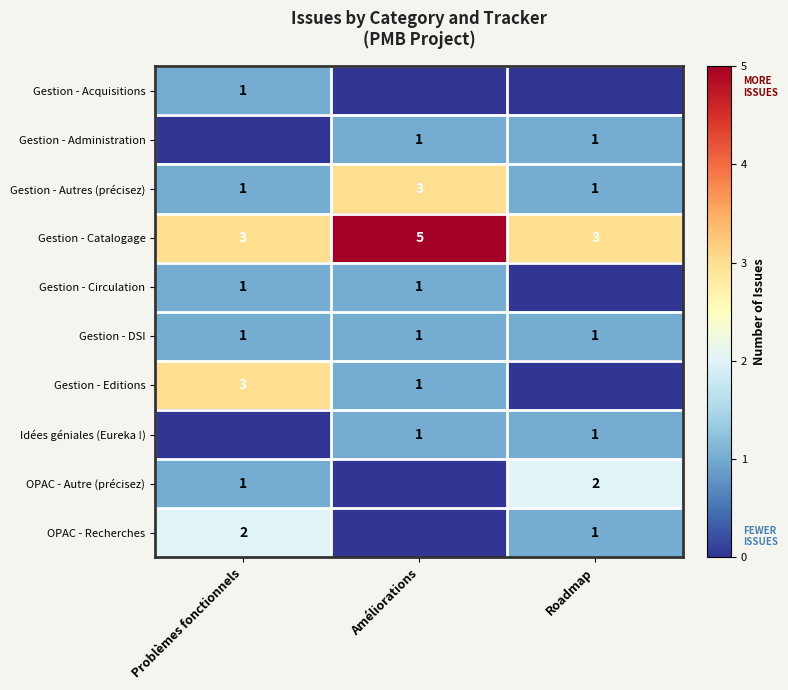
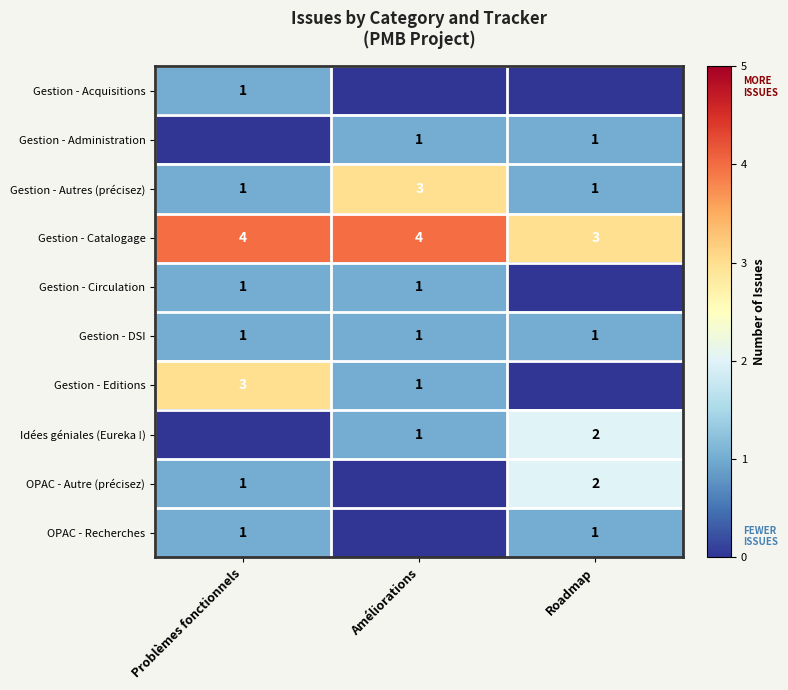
Gestion - Catalogage, Problèmes fonctionnels: 3 -> 4
Gestion - Catalogage, Améliorations: 5 -> 4
Idées géniales (Eureka !), Roadmap: 1 -> 2
OPAC - Recherches, Problèmes fonctionnels: 2 -> 1
